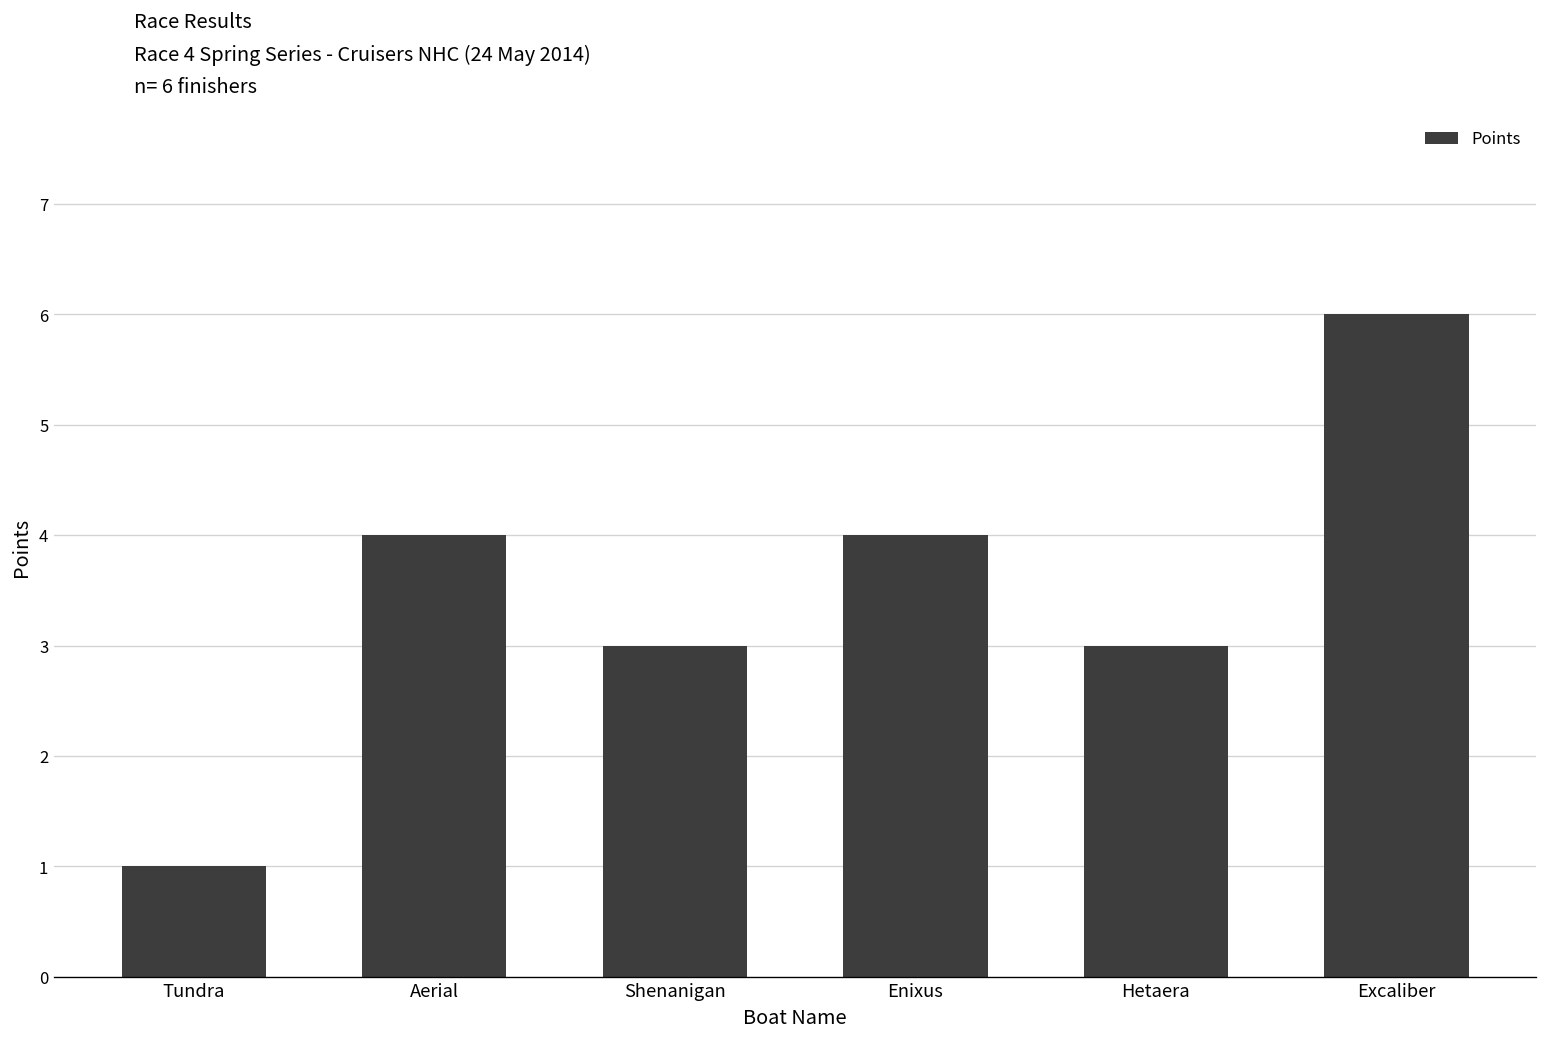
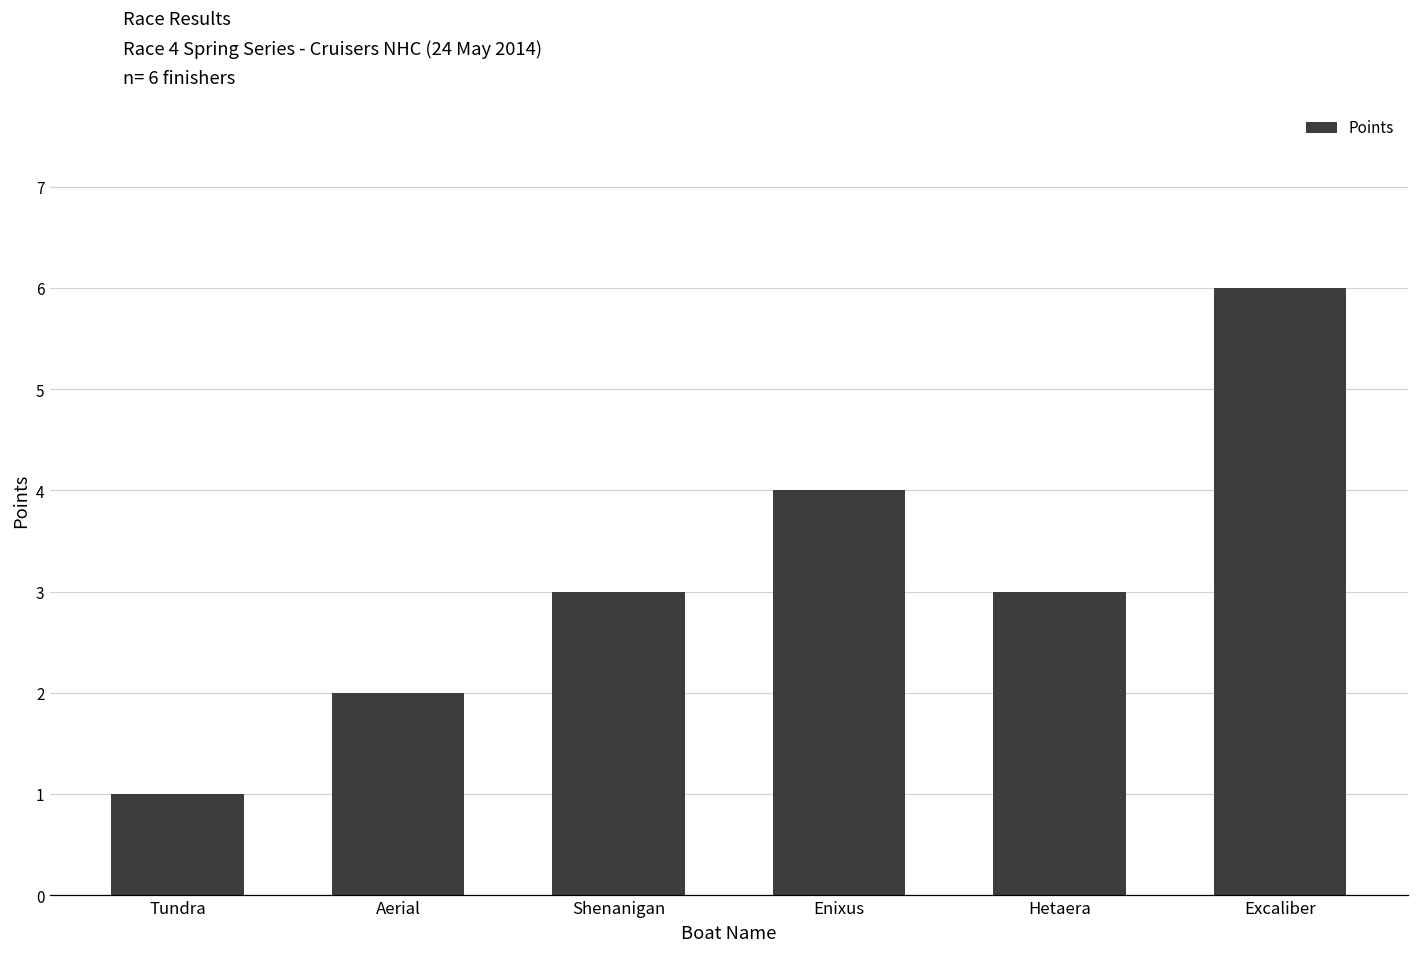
Aerial: 4 -> 2
